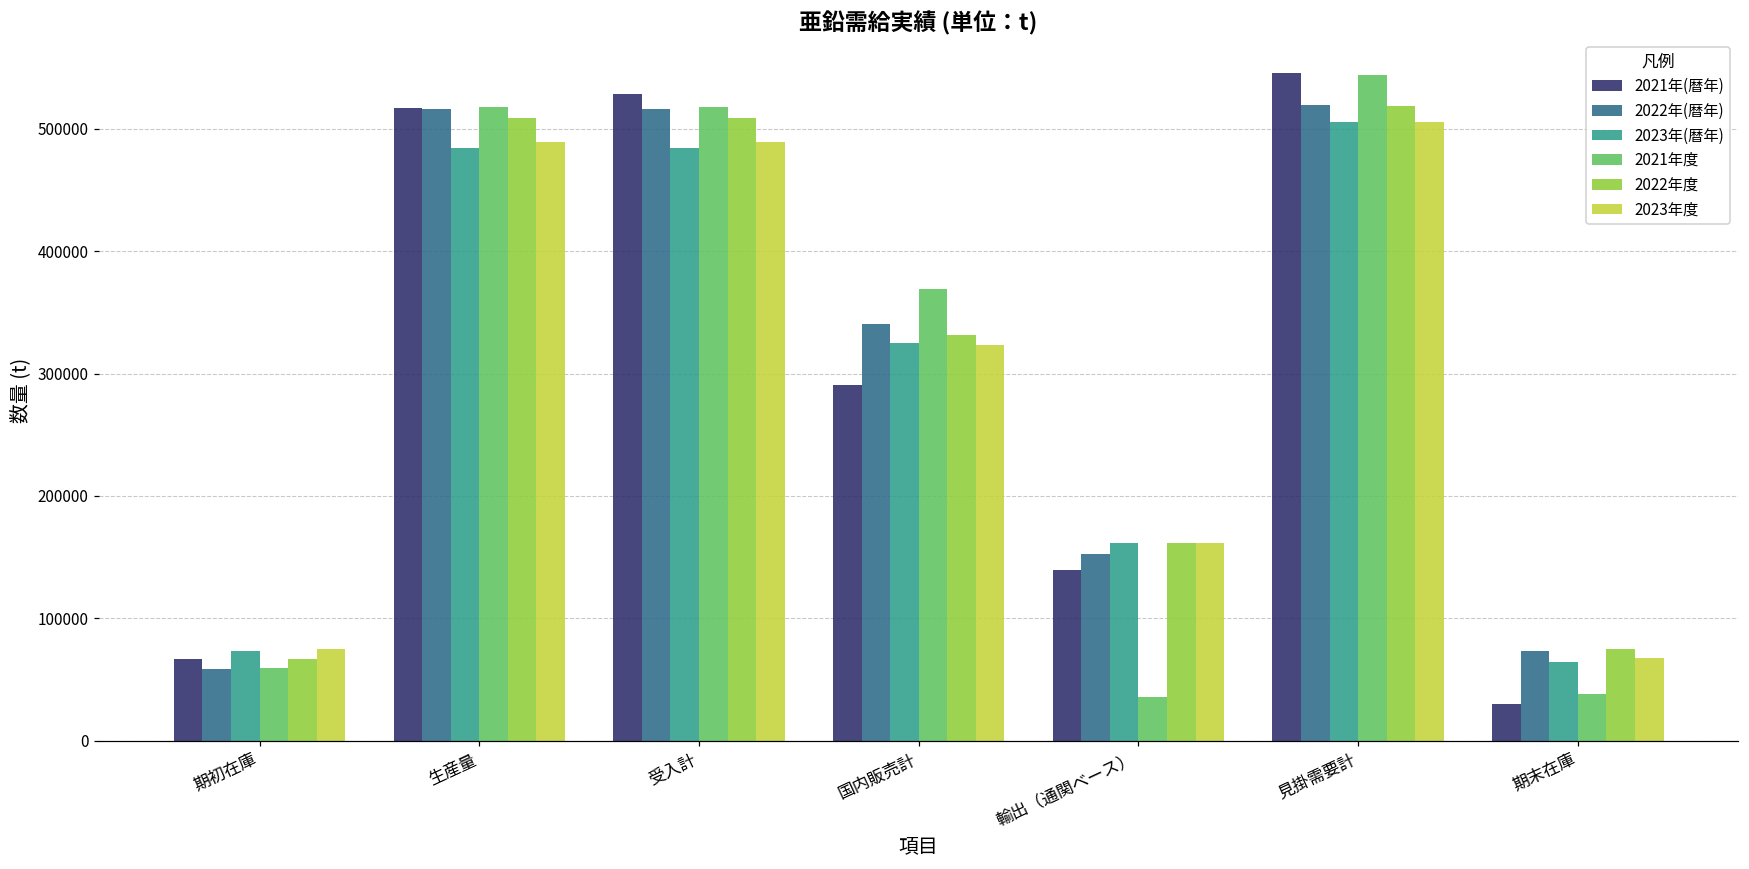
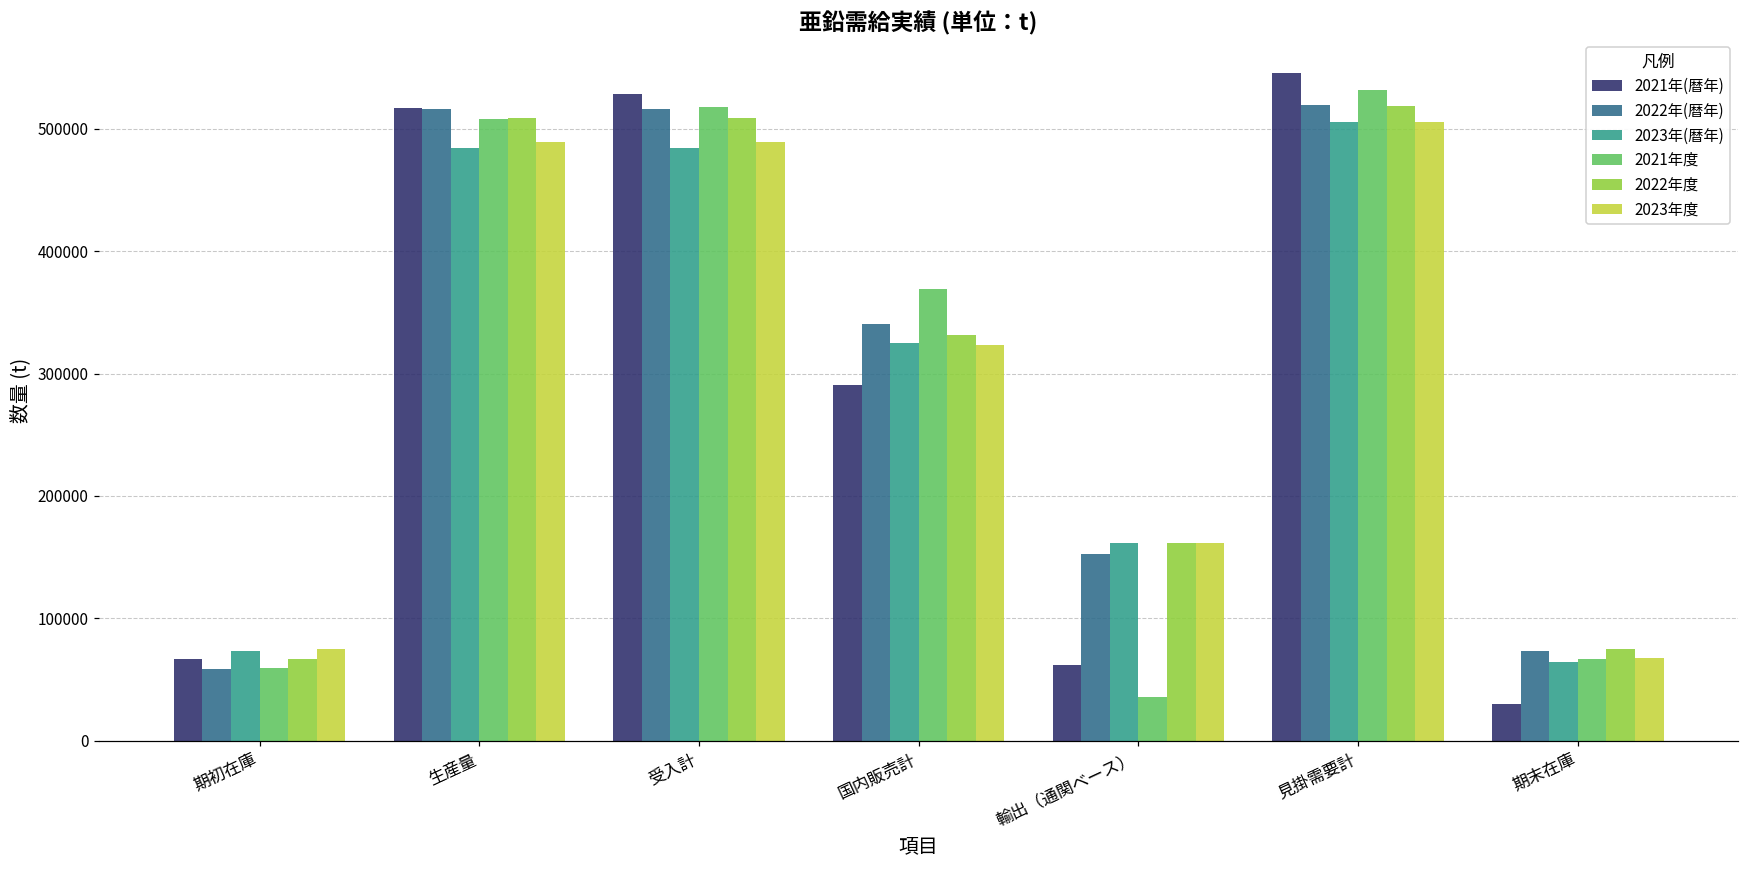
2021年度, 生産量: 518000 -> 508000
2021年(暦年), 輸出（通関ベース）: 139000 -> 62000
2021年度, 見掛需要計: 544000 -> 532000
2021年度, 期末在庫: 38000 -> 67000
